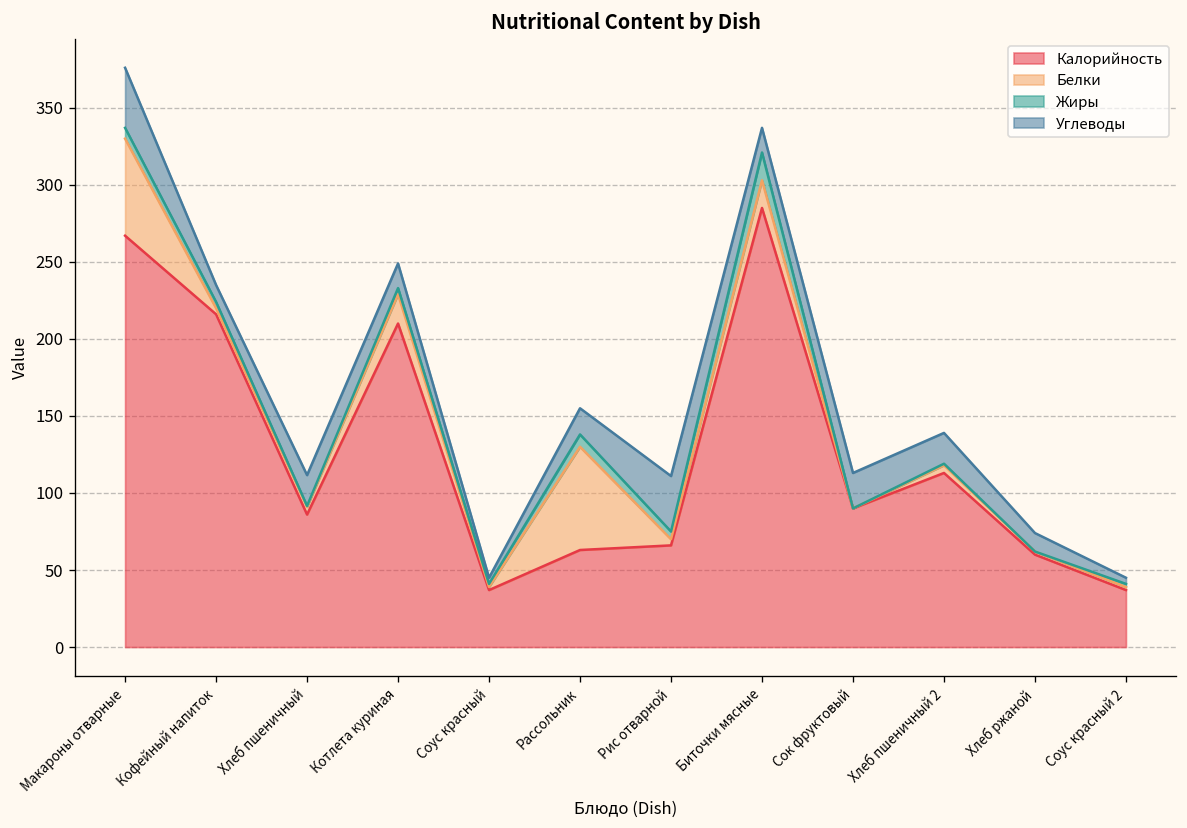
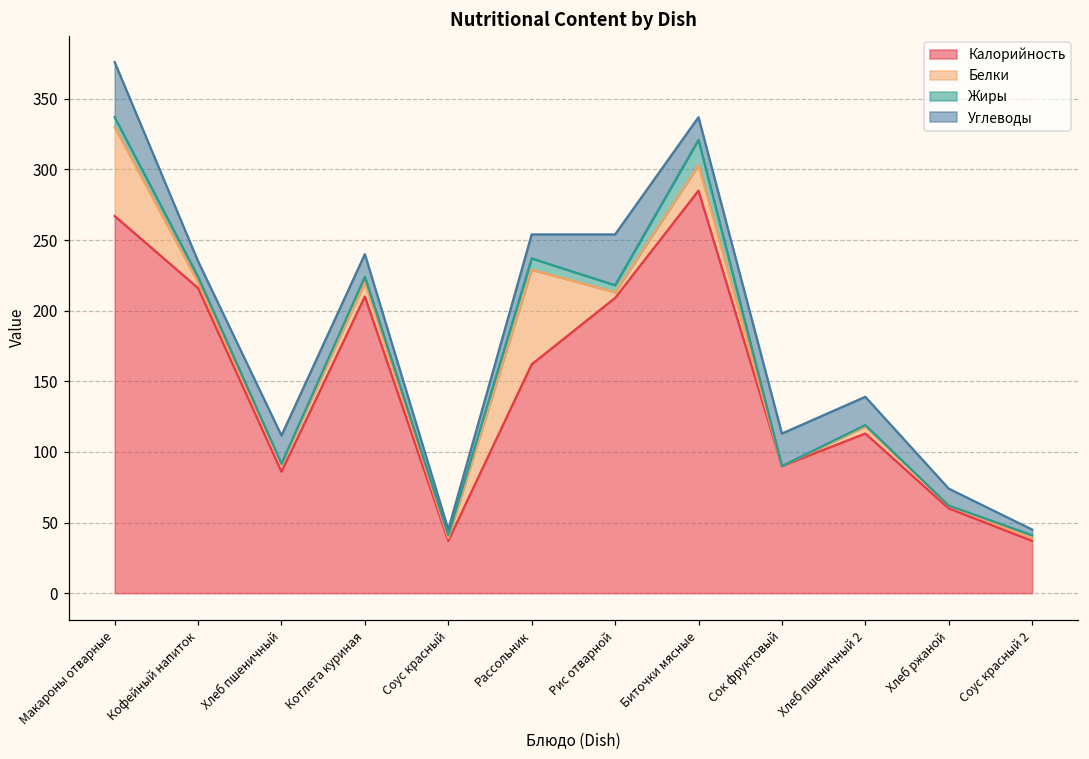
Белки, Котлета куриная: 19 -> 10
Калорийность, Рассольник: 63 -> 162
Калорийность, Рис отварной: 66 -> 209
